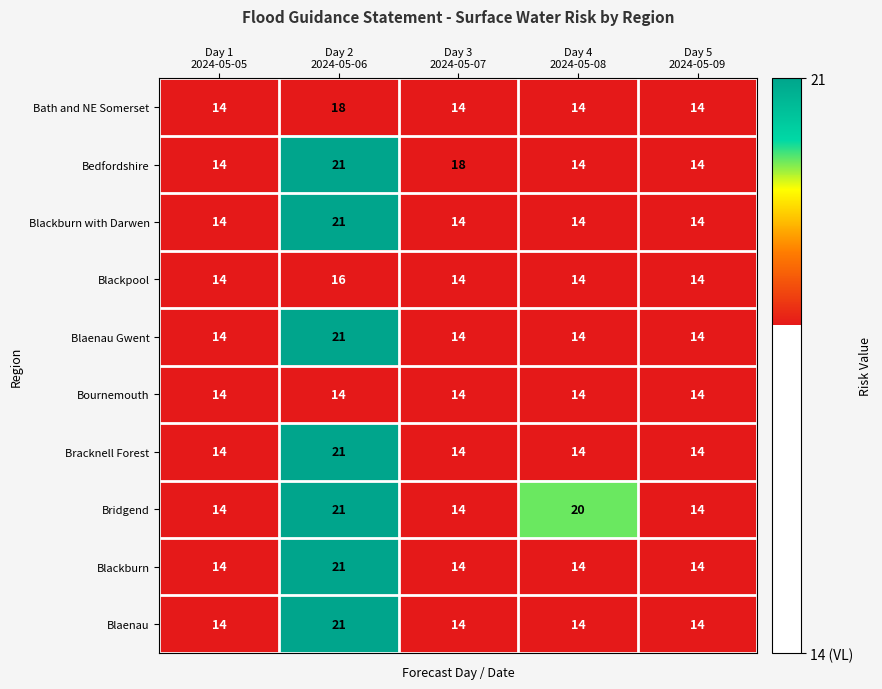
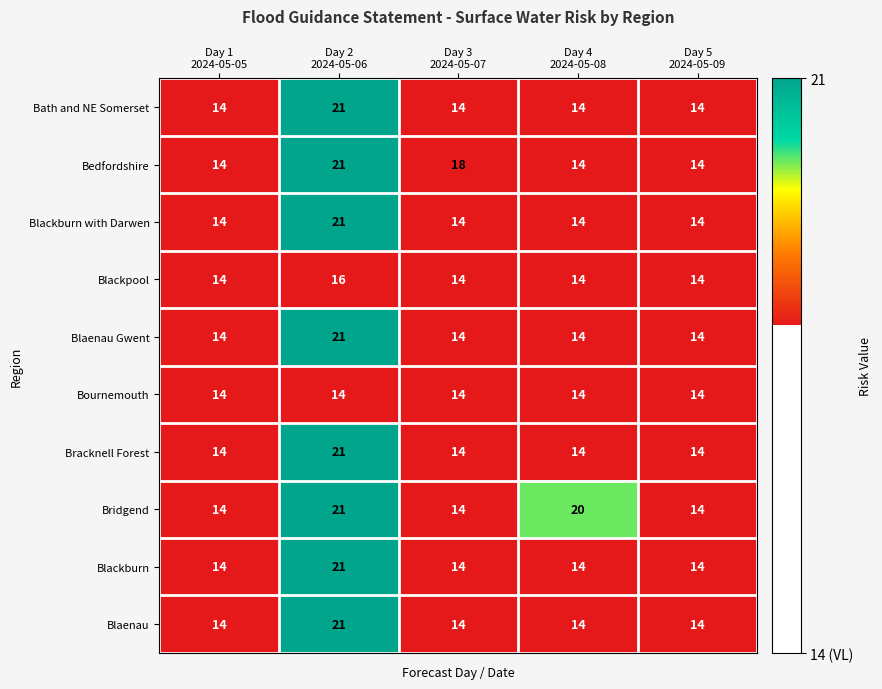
Bath and NE Somerset, Day 2 2024-05-06: 18 -> 21
